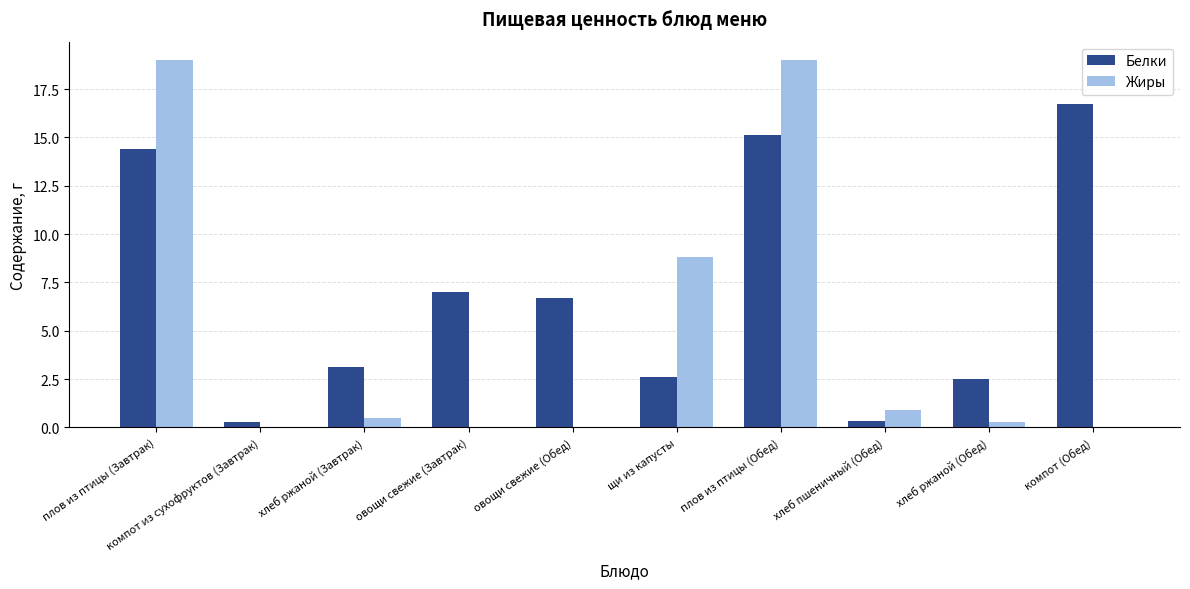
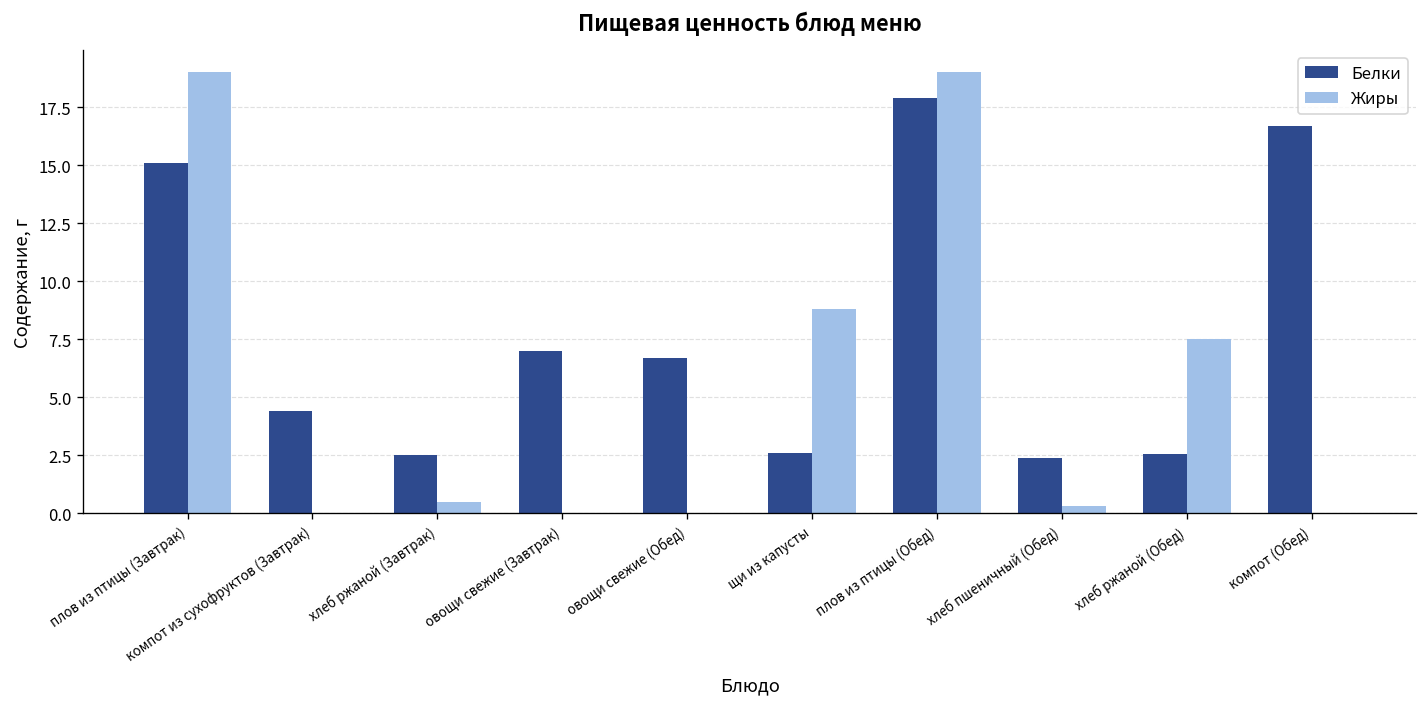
Белки, плов из птицы (Завтрак): 14.4 -> 15.1
Белки, компот из сухофруктов (Завтрак): 0.3 -> 4.4
Белки, хлеб ржаной (Завтрак): 3.1 -> 2.5
Белки, плов из птицы (Обед): 15.1 -> 17.9
Белки, хлеб пшеничный (Обед): 0.3 -> 2.4
Жиры, хлеб пшеничный (Обед): 0.9 -> 0.3
Жиры, хлеб ржаной (Обед): 0.3 -> 7.5
